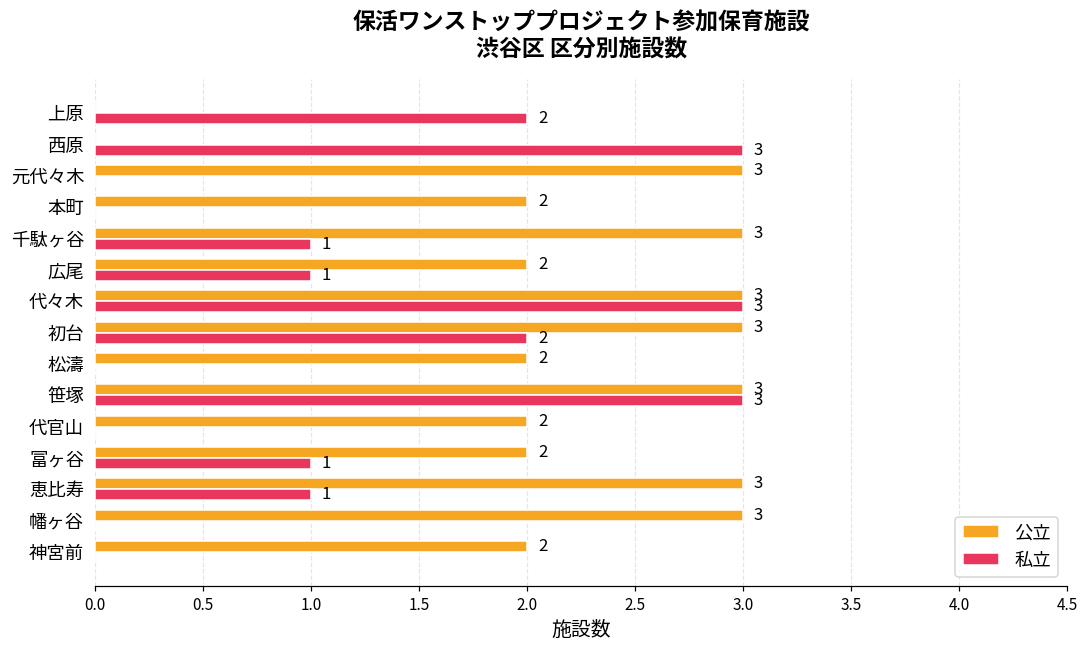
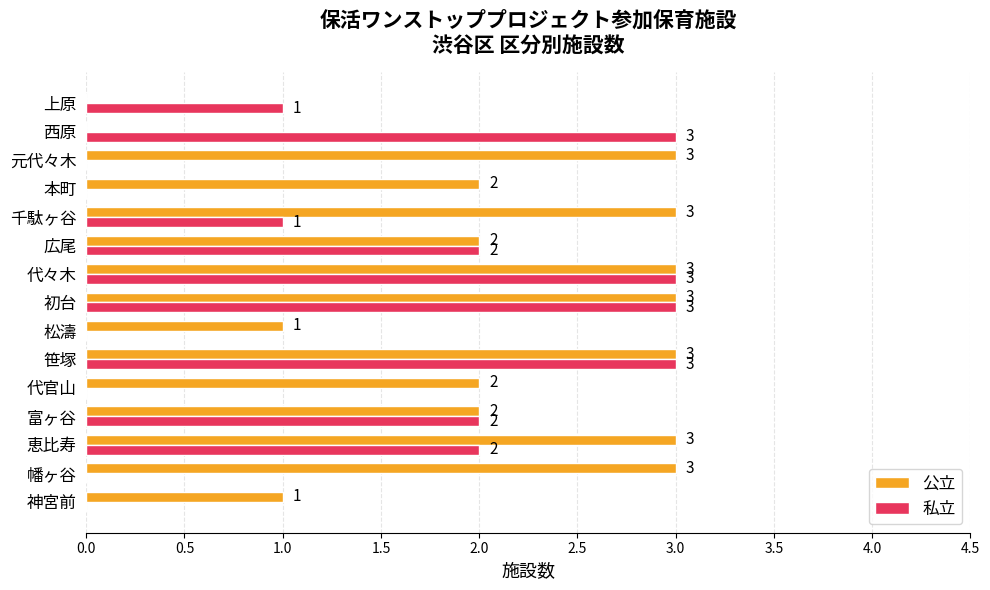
私立, 上原: 2 -> 1
私立, 広尾: 1 -> 2
私立, 初台: 2 -> 3
公立, 松濤: 2 -> 1
私立, 富ヶ谷: 1 -> 2
私立, 恵比寿: 1 -> 2
公立, 神宮前: 2 -> 1
